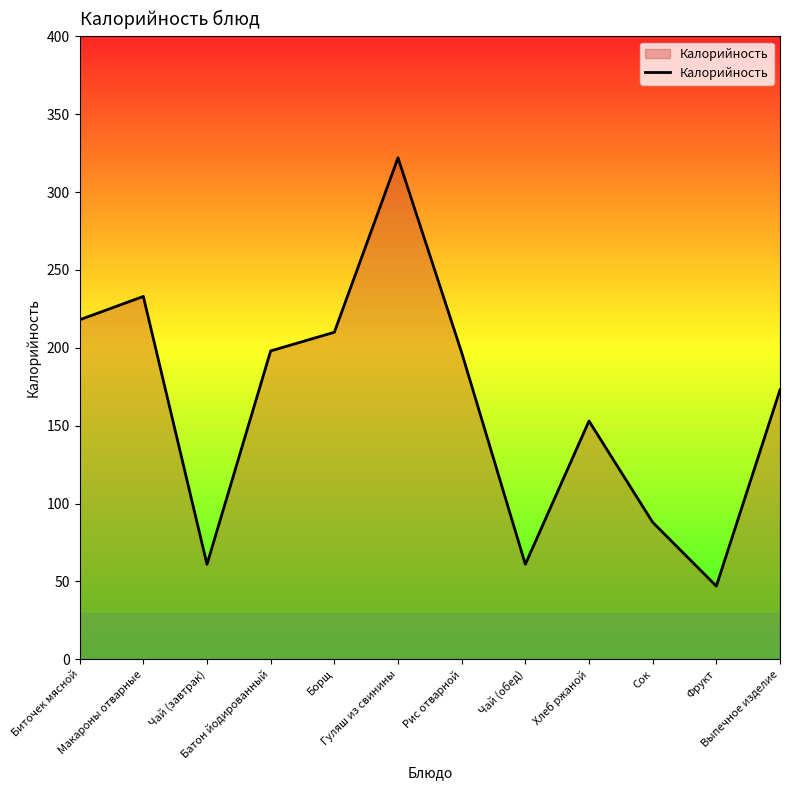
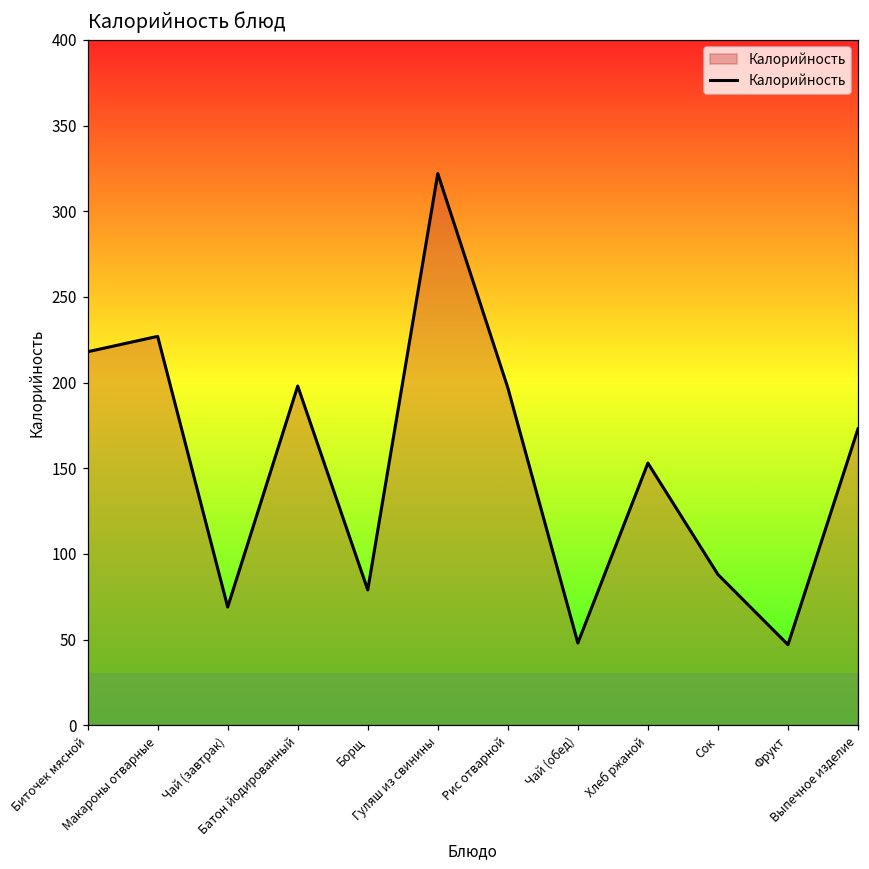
Макароны отварные: 233 -> 227
Чай (завтрак): 61 -> 69
Борщ: 210 -> 79
Чай (обед): 61 -> 48
